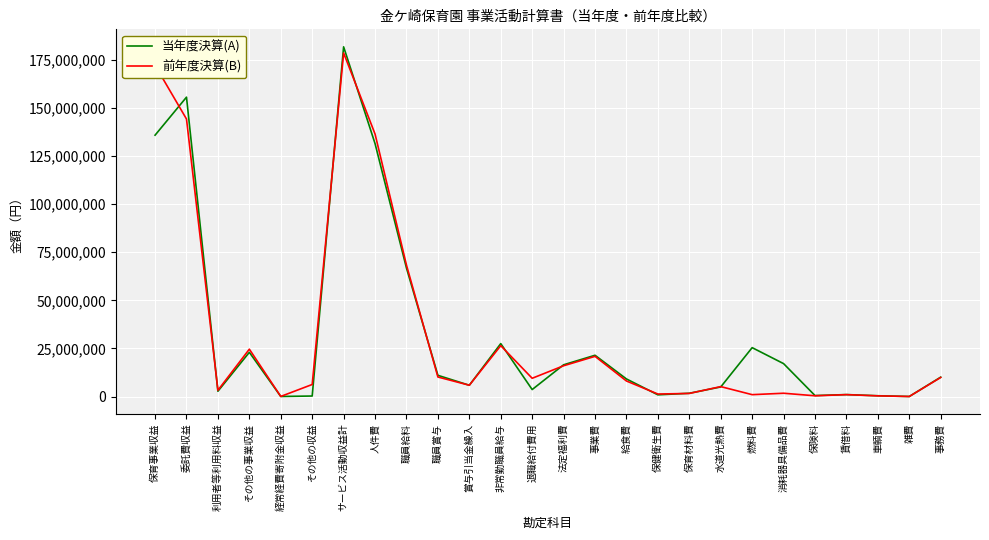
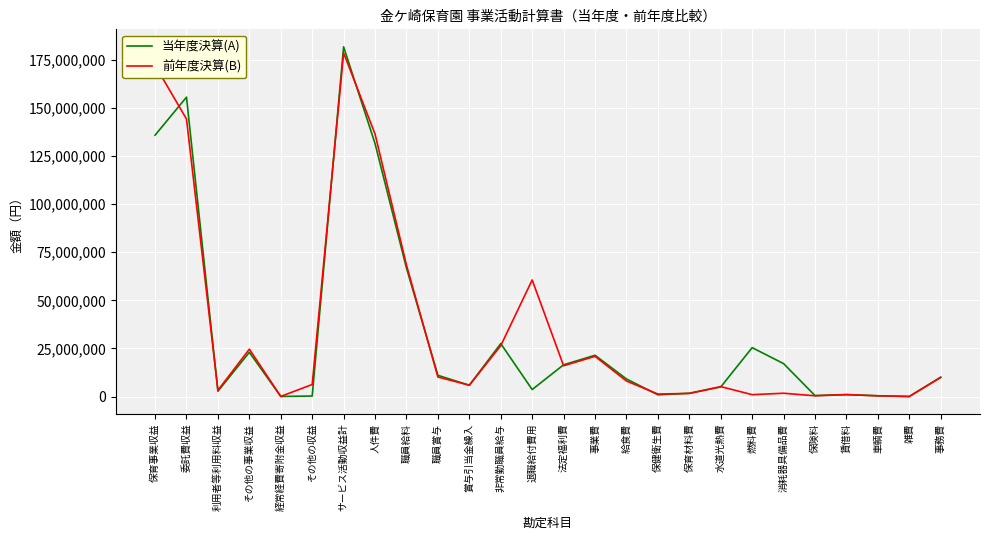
前年度決算(B), 退職給付費用: 10,000,000 -> 61,000,000
